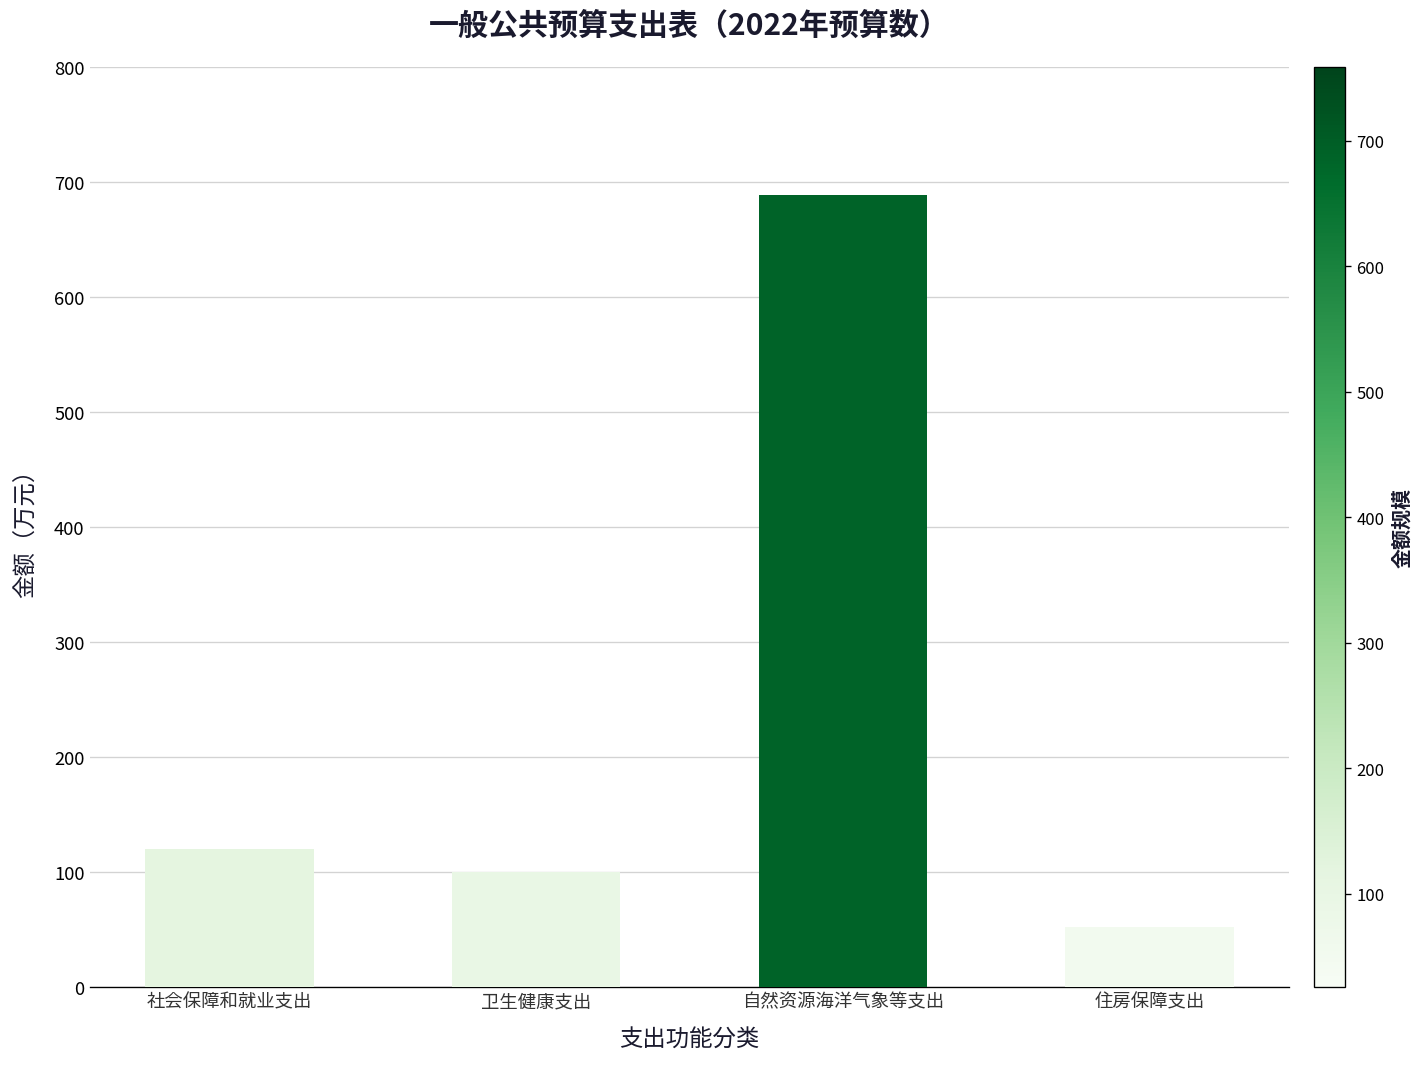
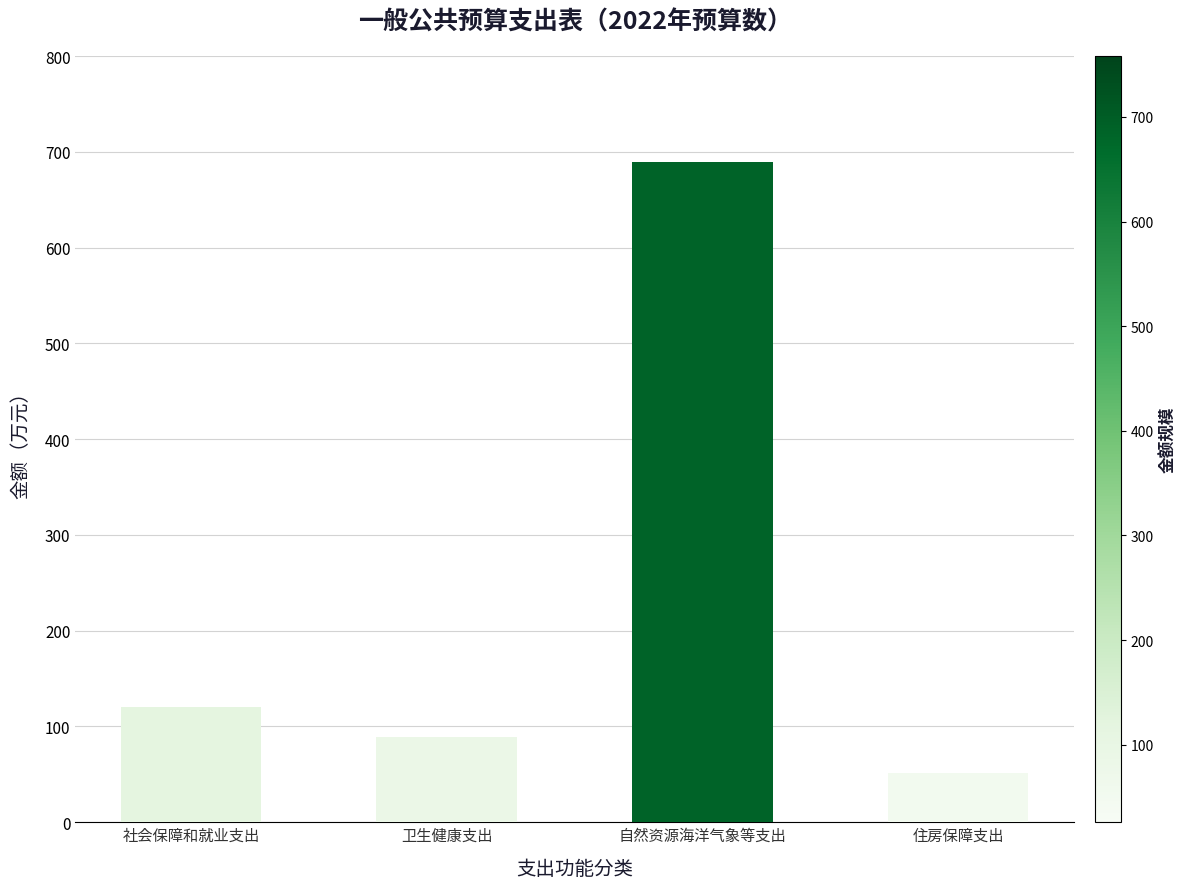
卫生健康支出: 100 -> 90
